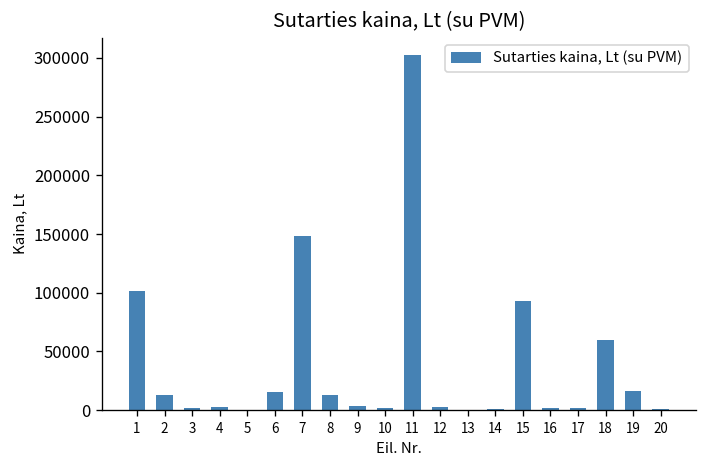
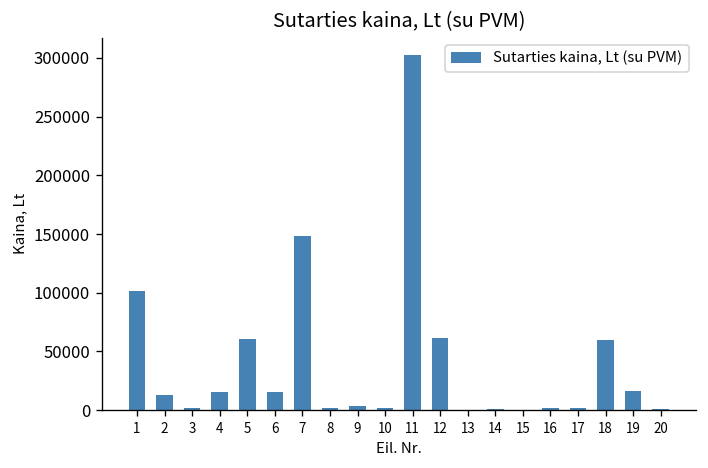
4: 0 -> 20000
5: 0 -> 60000
8: 10000 -> 0
12: 0 -> 60000
15: 90000 -> 0
